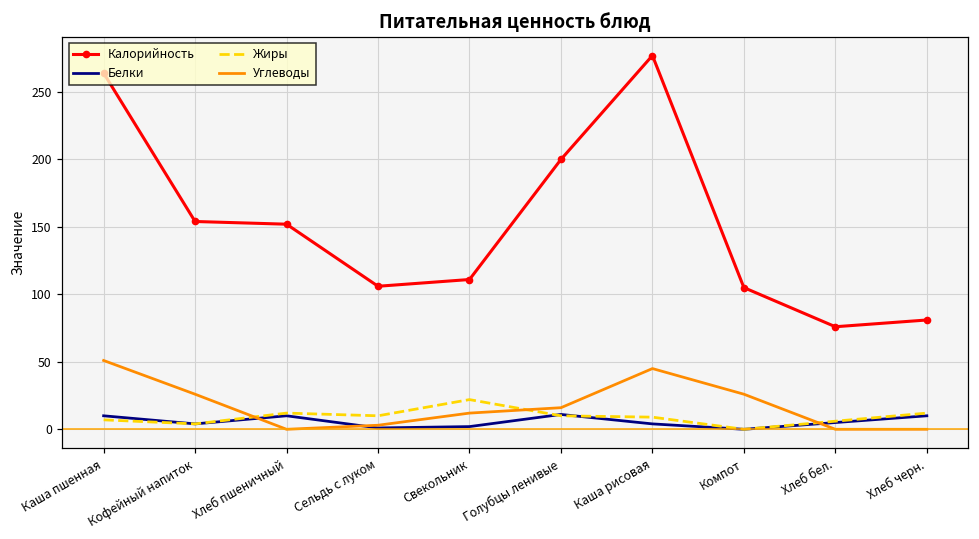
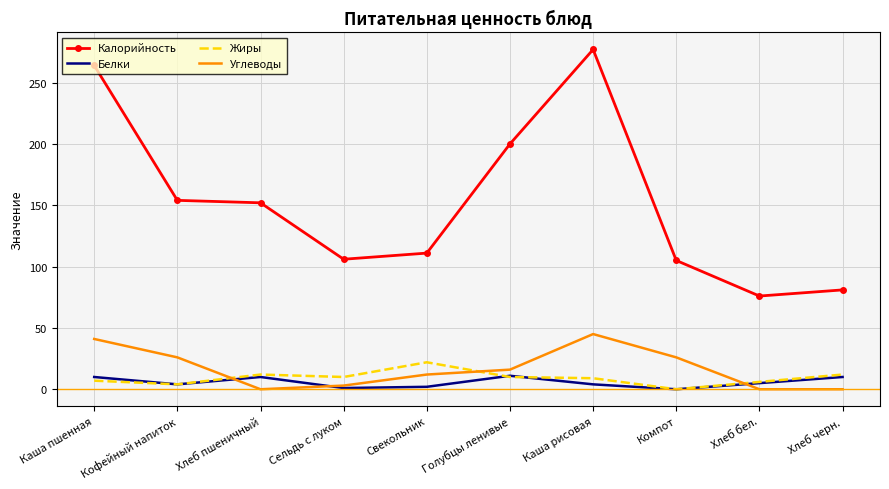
Углеводы, Каша пшенная: 51 -> 41
